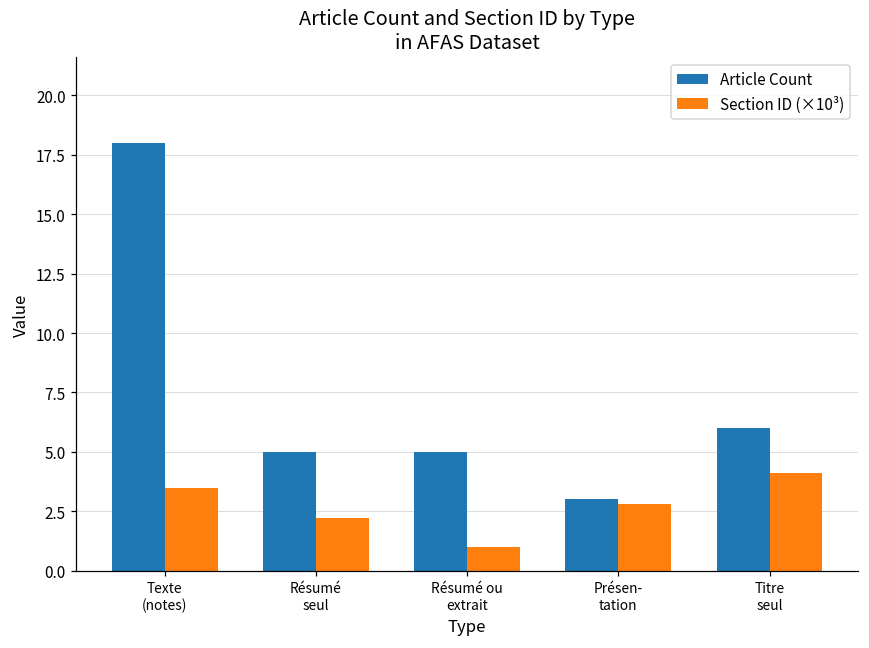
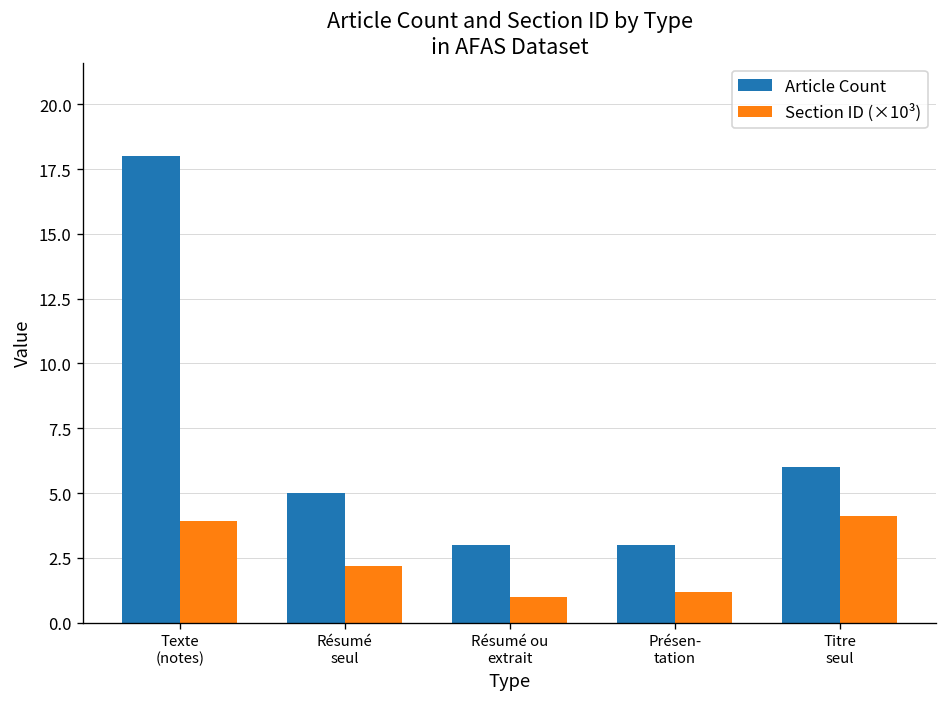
Section ID (×10³), Texte (notes): 3.5 -> 3.9
Article Count, Résumé ou extrait: 5 -> 3
Section ID (×10³), Présen- tation: 2.8 -> 1.2
